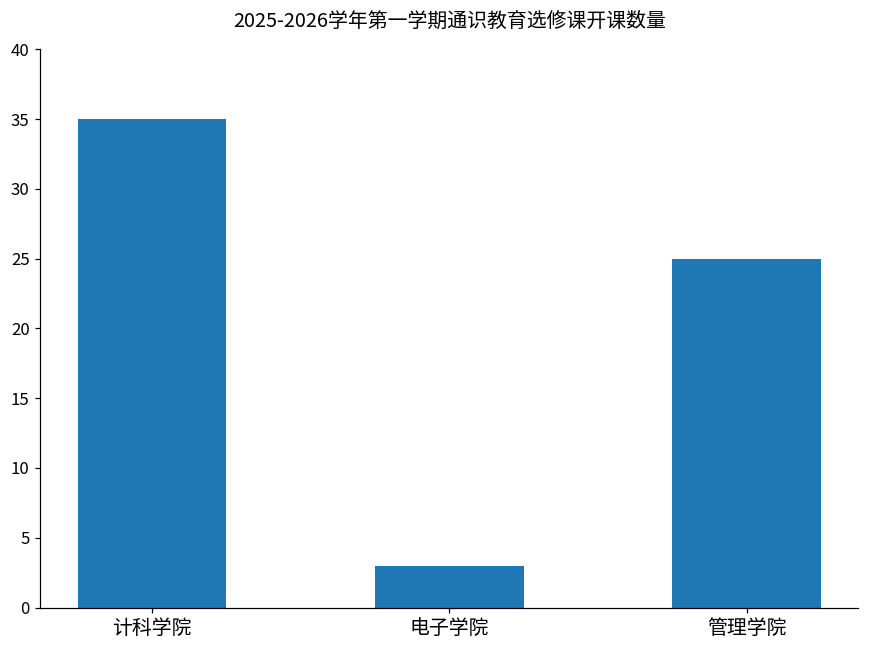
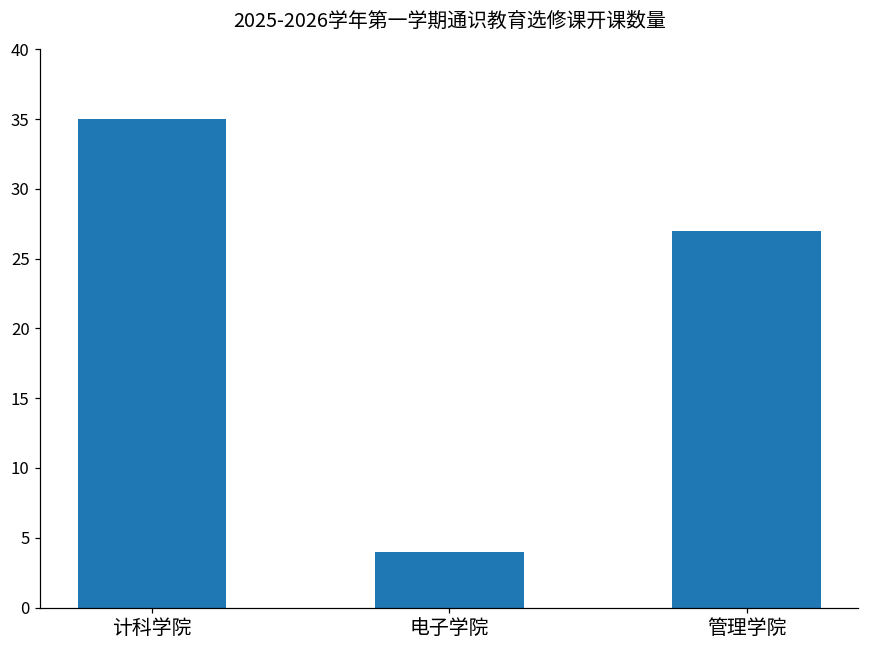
电子学院: 3 -> 4
管理学院: 25 -> 27
